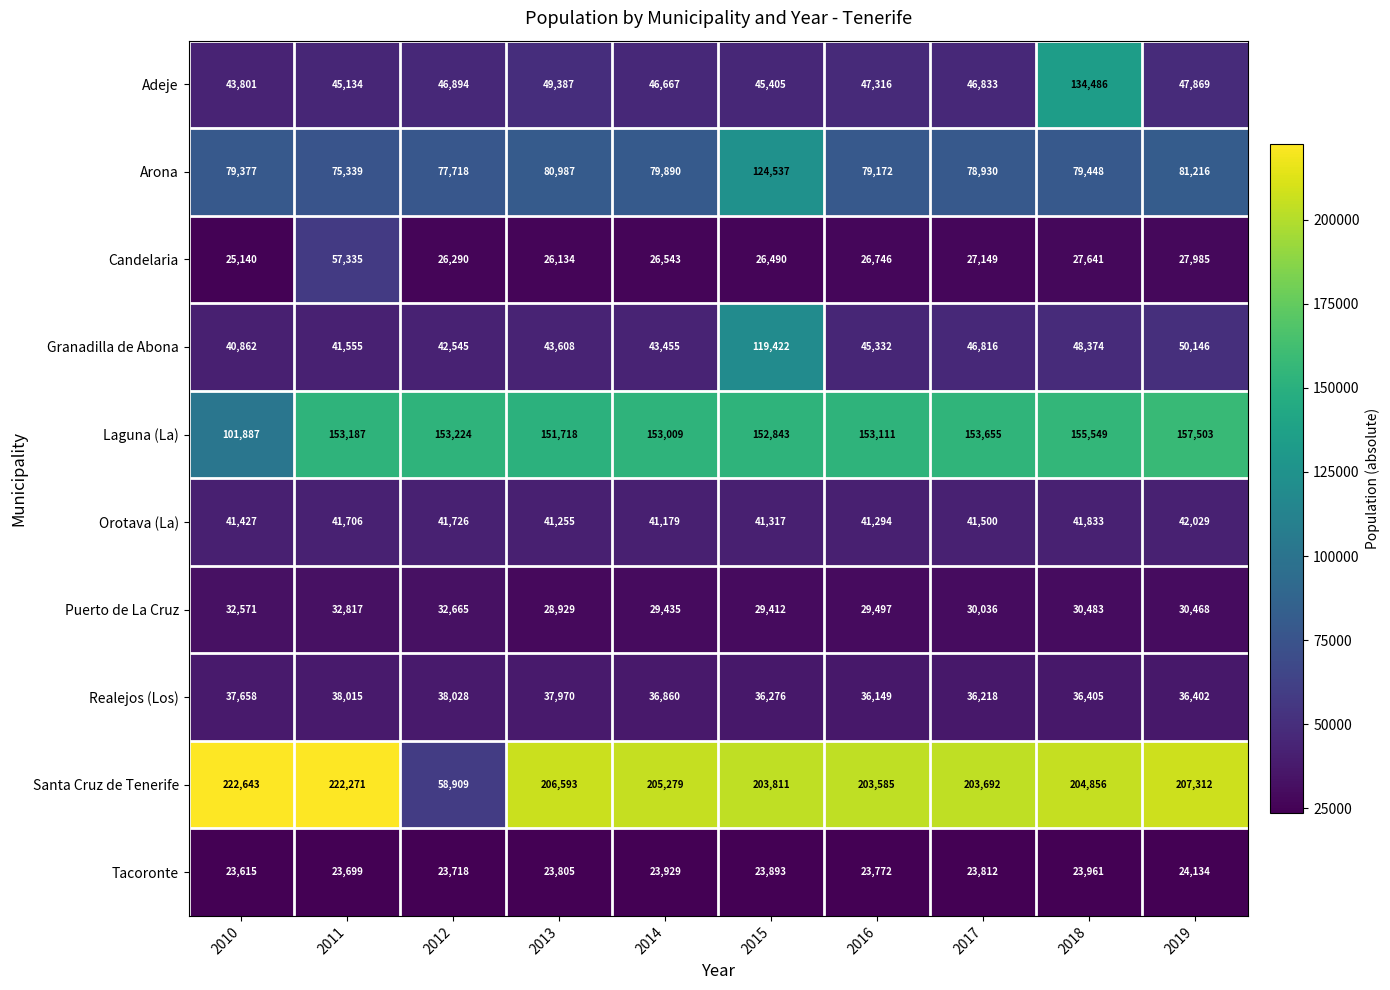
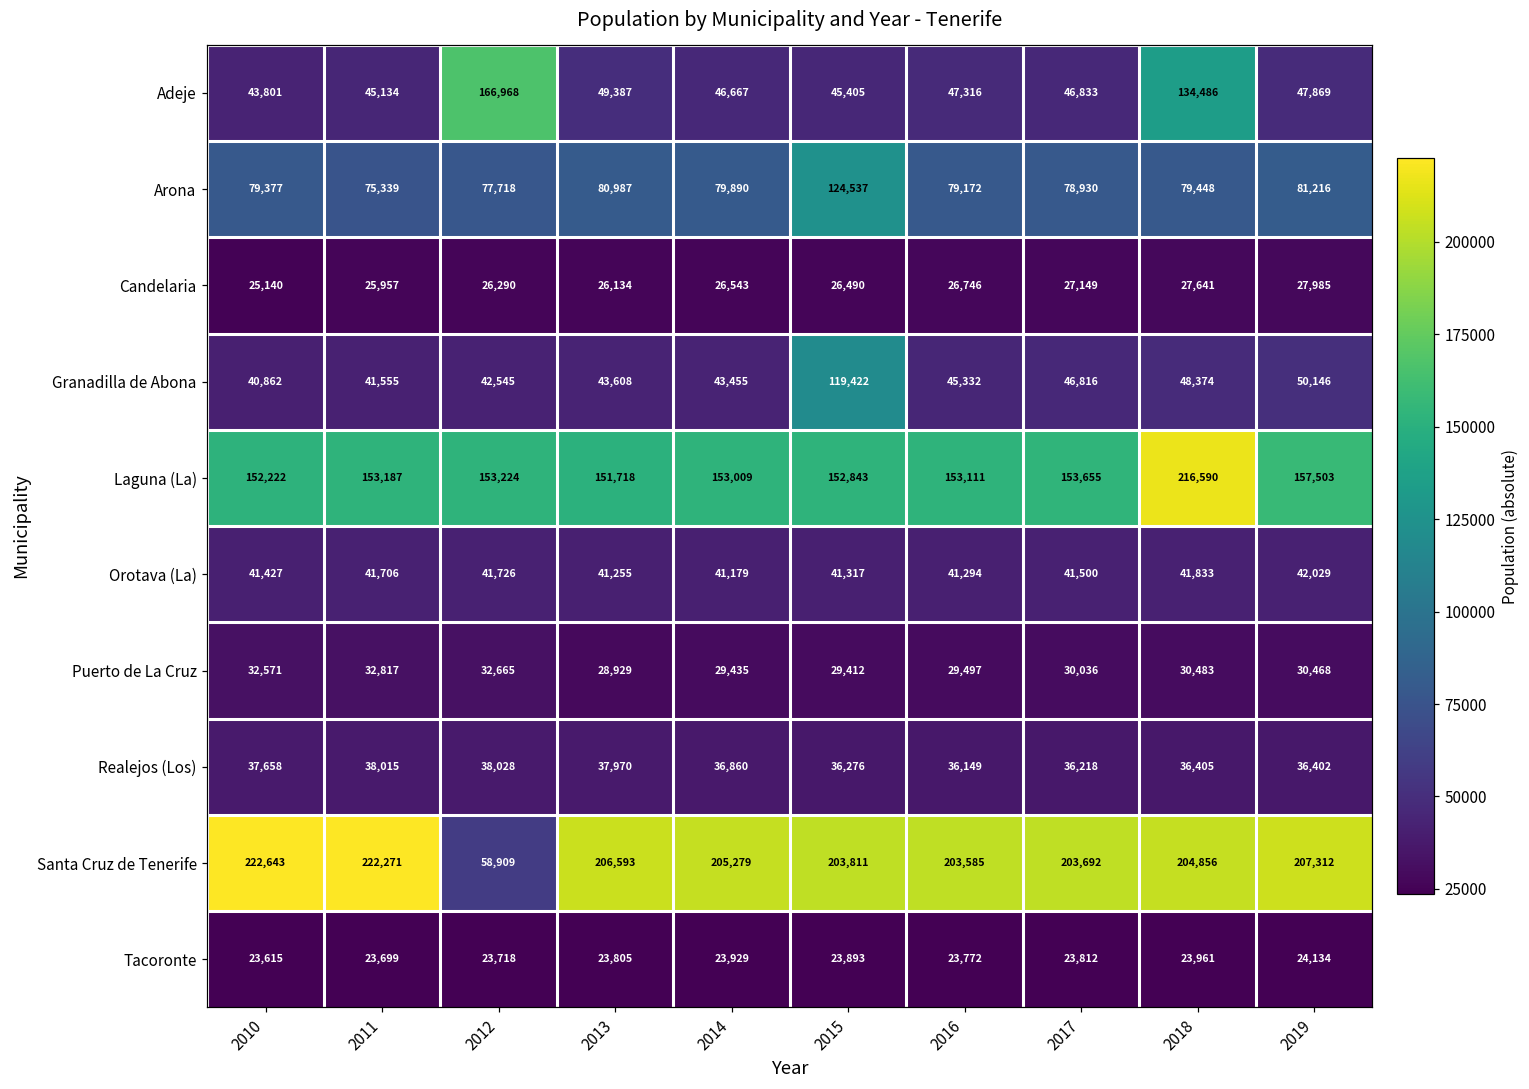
Adeje, 2012: 46,894 -> 166,968
Candelaria, 2011: 57,335 -> 25,957
Laguna (La), 2010: 101,887 -> 152,222
Laguna (La), 2018: 155,549 -> 216,590
